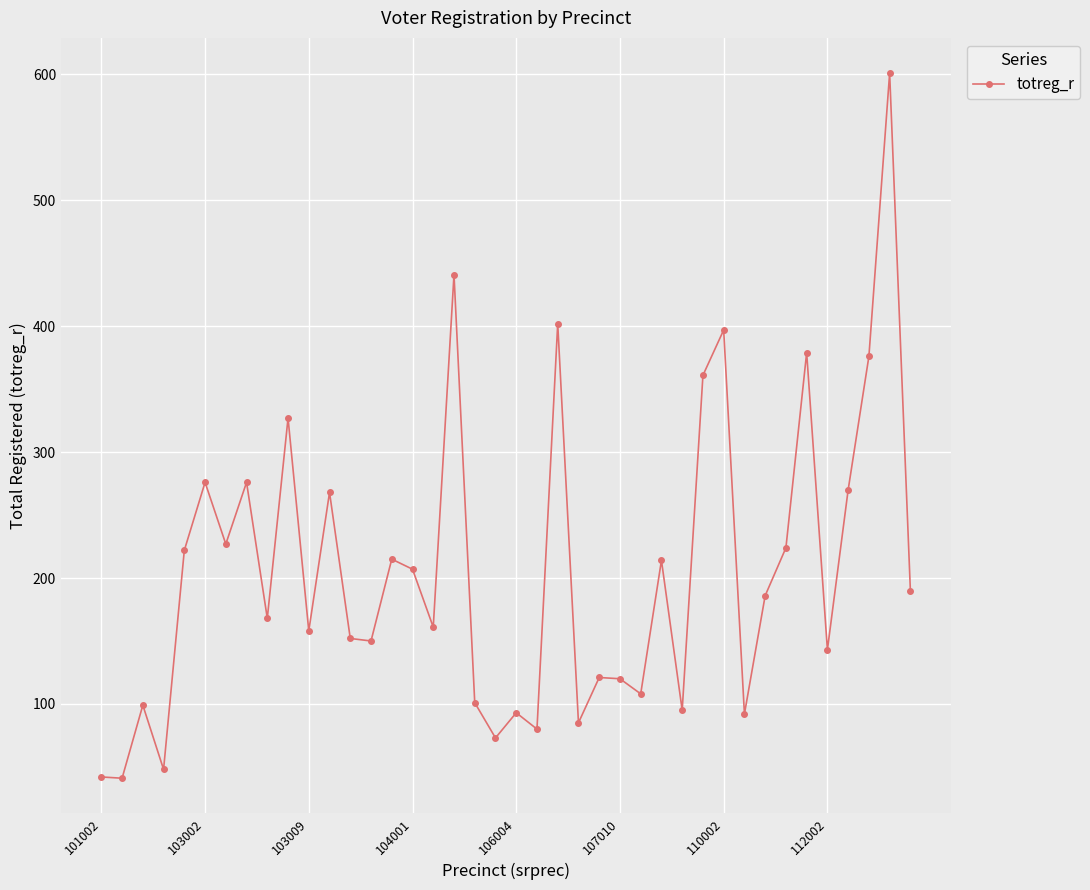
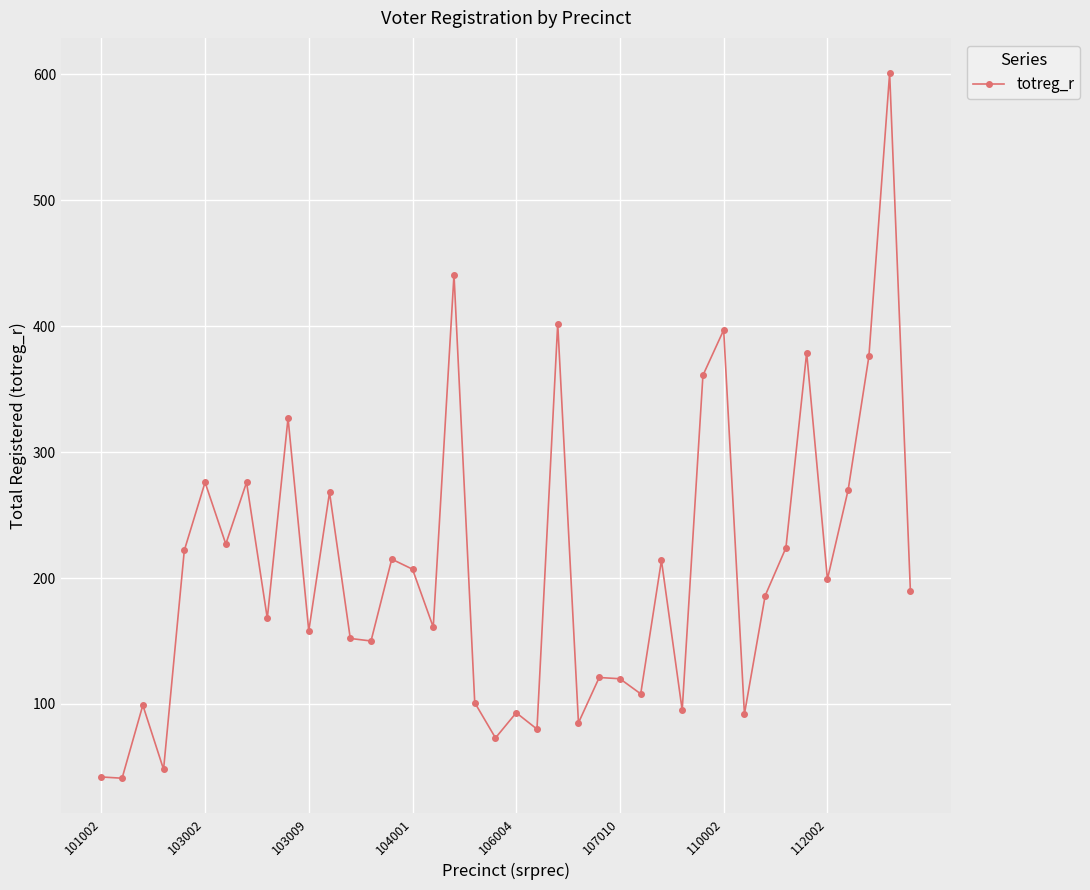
112002: 143 -> 199
